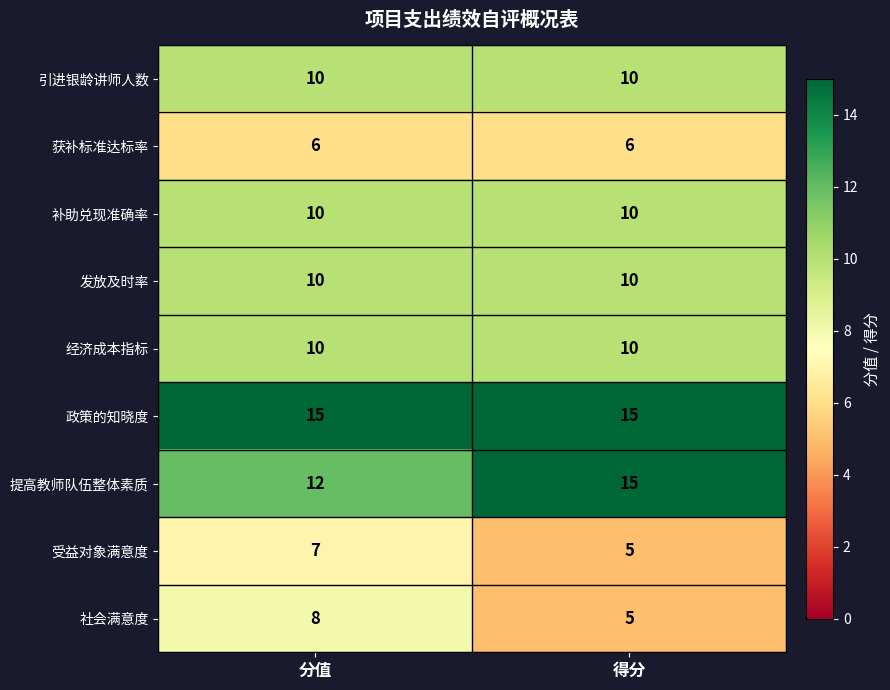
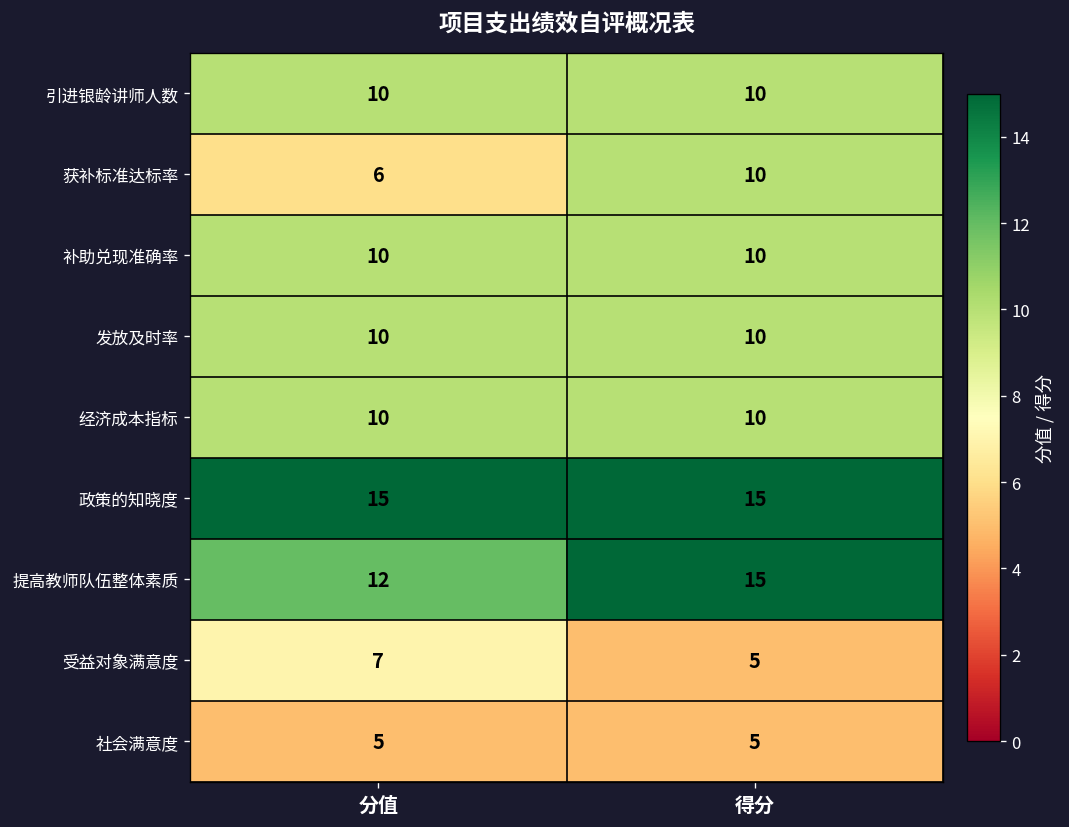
获补标准达标率, 得分: 6 -> 10
社会满意度, 分值: 8 -> 5
